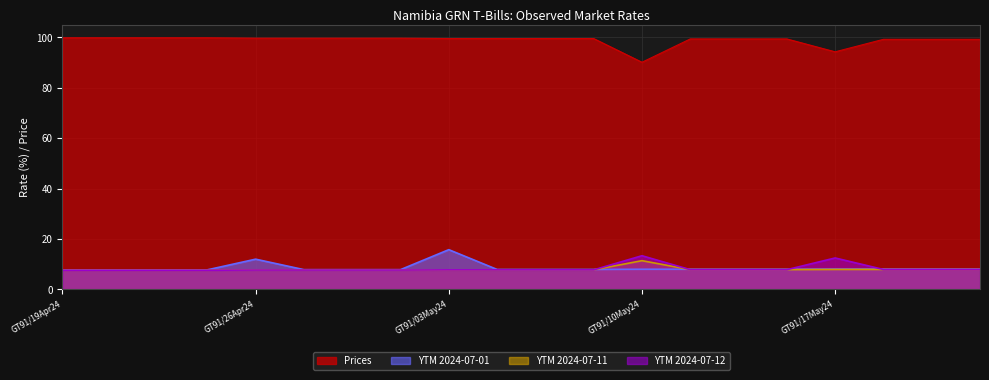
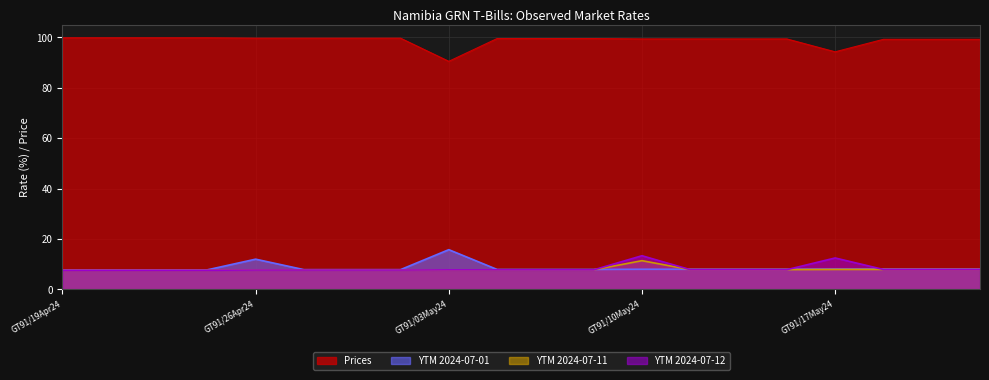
Prices, GT91/03May24: 100 -> 91
Prices, GT91/10May24: 90 -> 99
